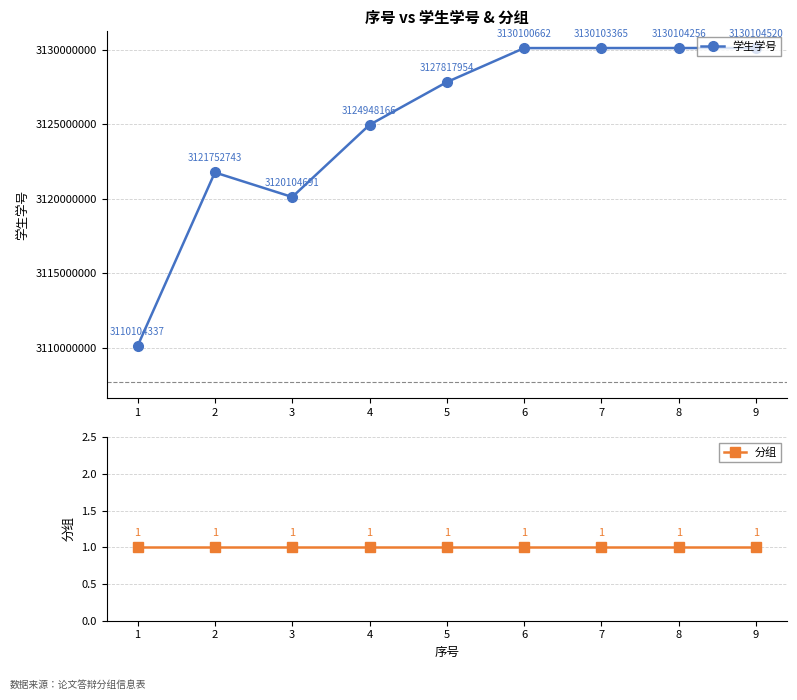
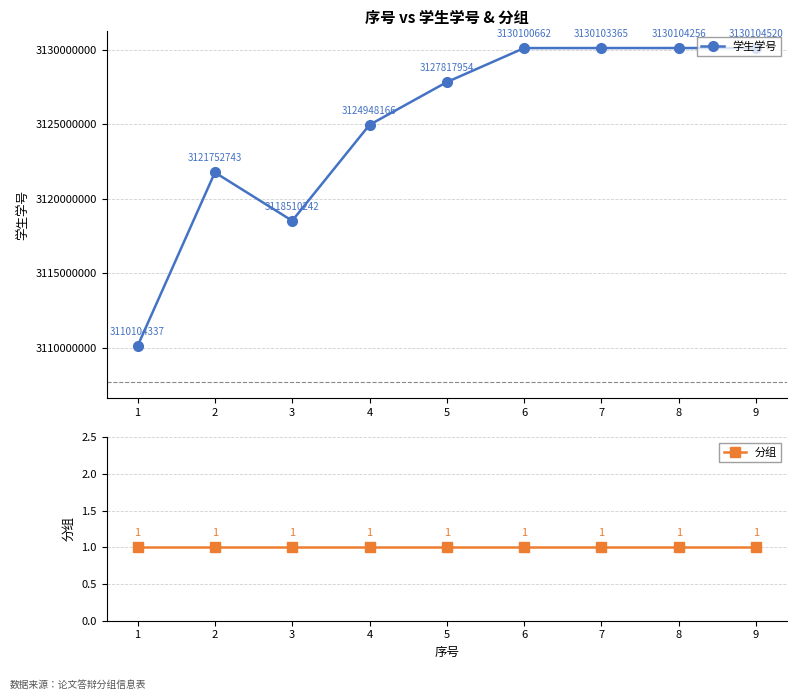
序号 vs 学生学号 & 分组, 3: 3120104691 -> 3118510242
